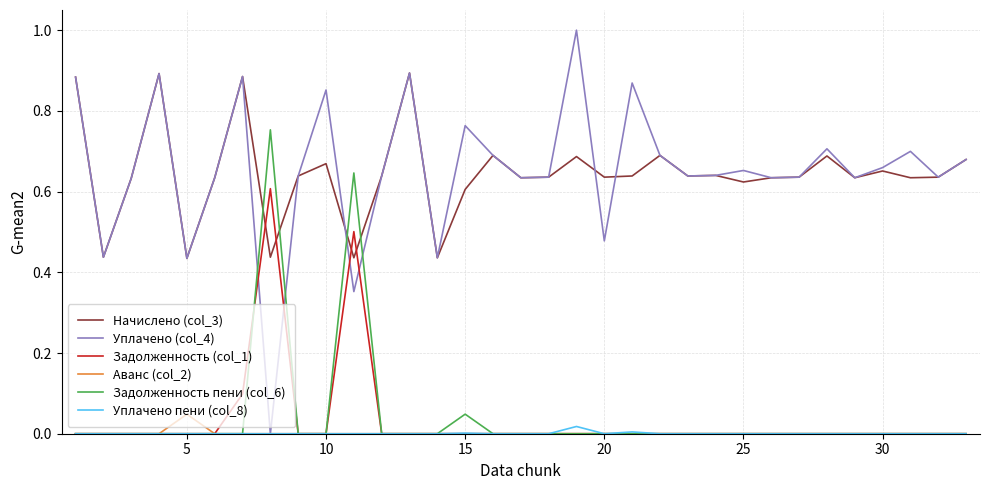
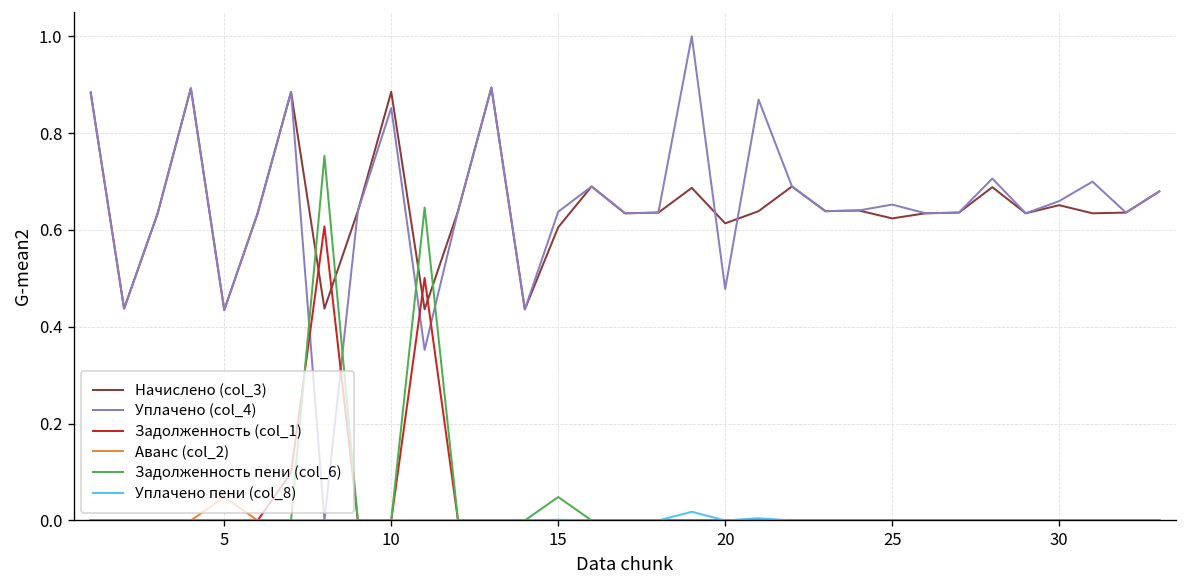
Начислено (col_3), 10: 0.67 -> 0.89
Уплачено (col_4), 15: 0.76 -> 0.64
Начислено (col_3), 20: 0.64 -> 0.61
